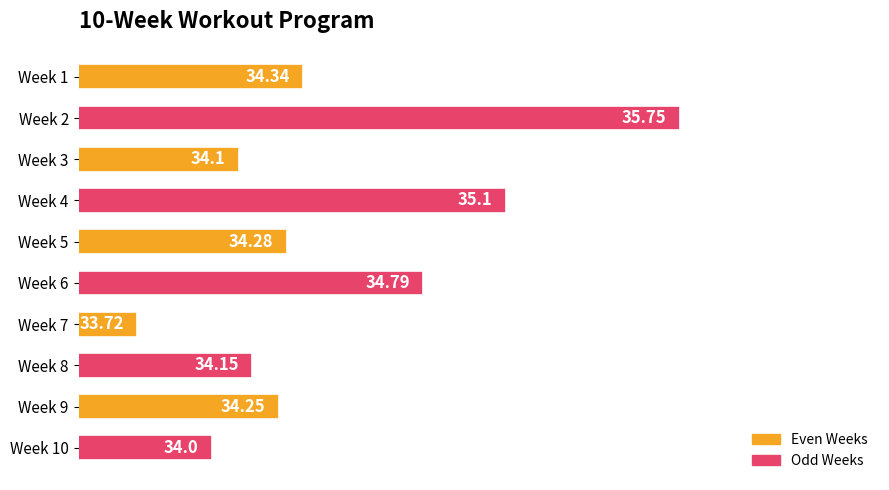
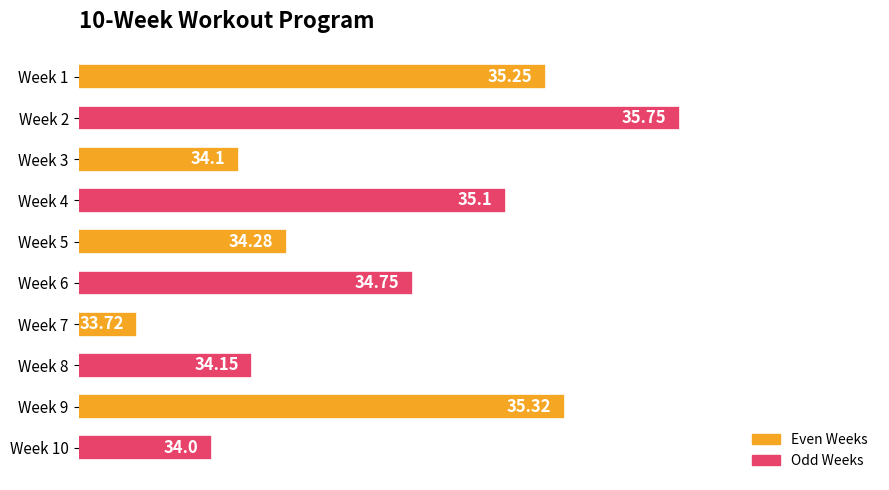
Week 1: 34.34 -> 35.25
Week 6: 34.79 -> 34.75
Week 9: 34.25 -> 35.32
